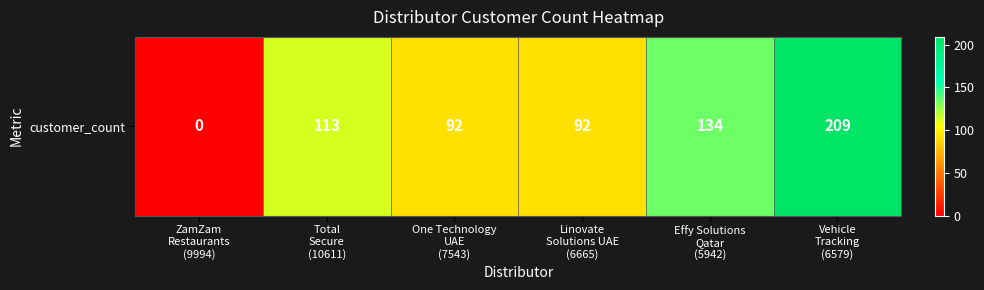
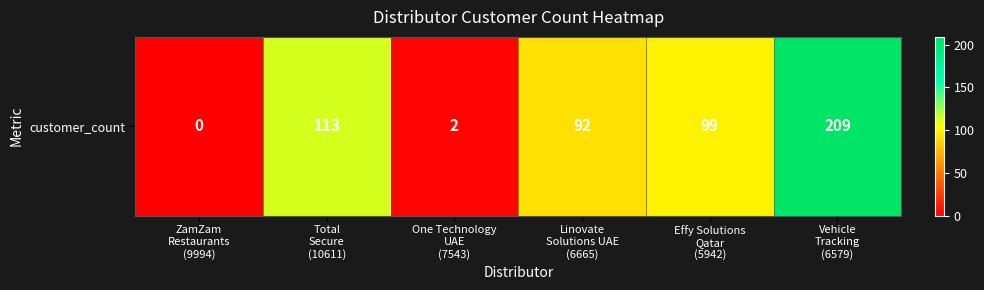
customer_count, One Technology UAE (7543): 92 -> 2
customer_count, Effy Solutions Qatar (5942): 134 -> 99
